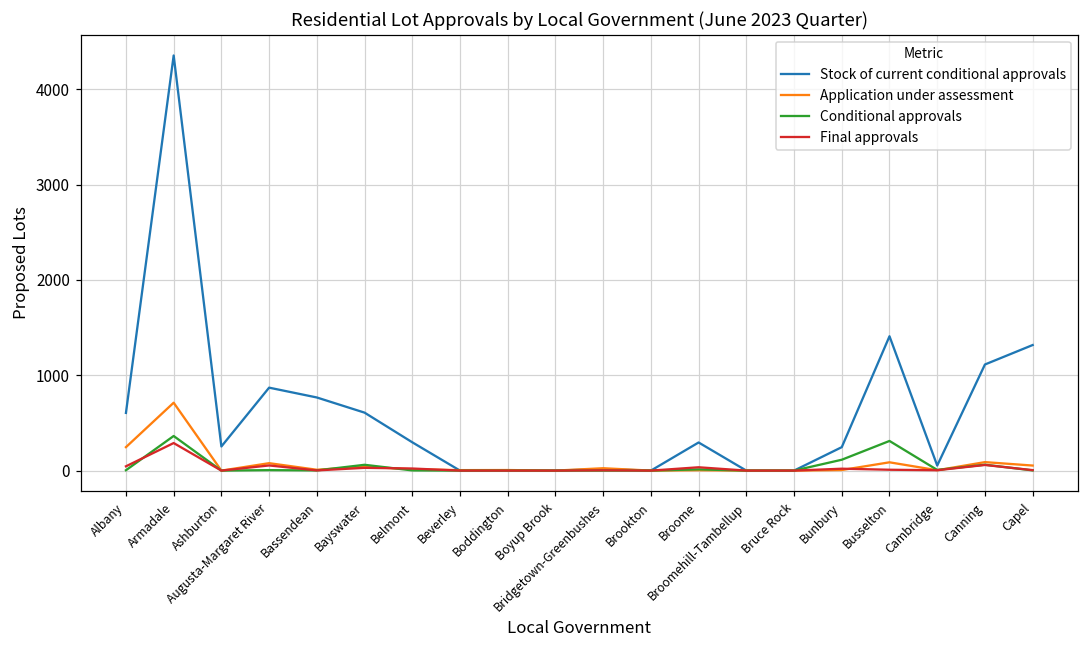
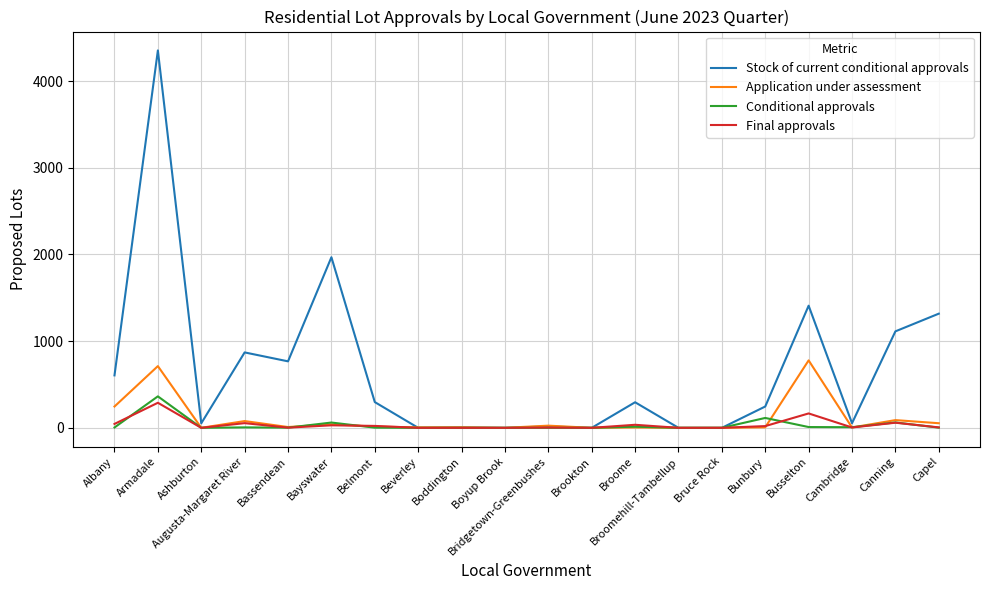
Stock of current conditional approvals, Ashburton: 300 -> 100
Stock of current conditional approvals, Bayswater: 600 -> 2000
Application under assessment, Busselton: 100 -> 800
Conditional approvals, Busselton: 300 -> 0
Final approvals, Busselton: 0 -> 200
